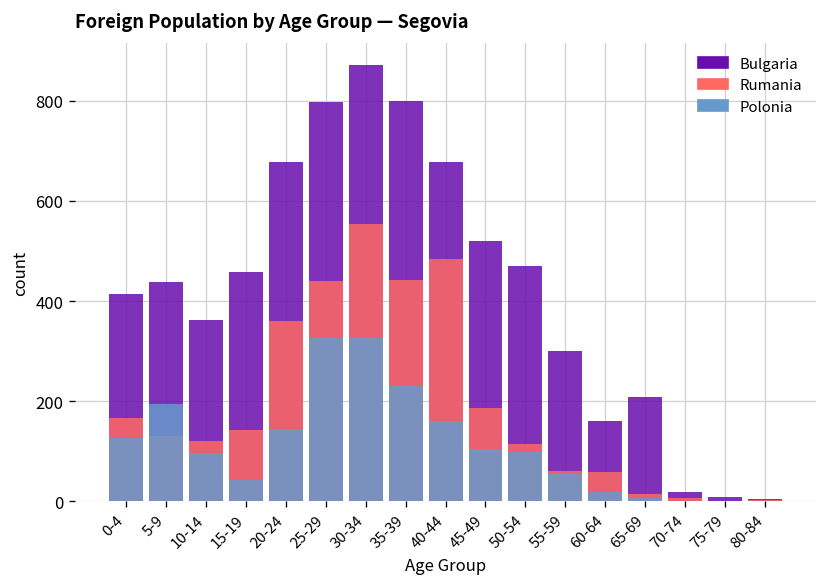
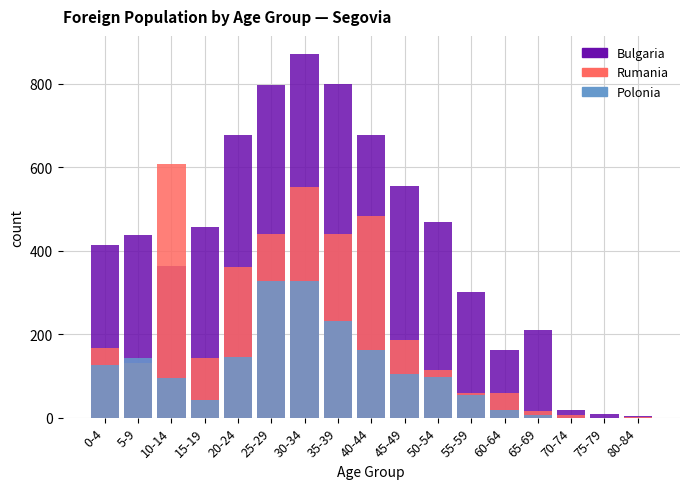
Polonia, 5-9: 200 -> 140
Rumania, 10-14: 120 -> 610
Bulgaria, 45-49: 520 -> 560
